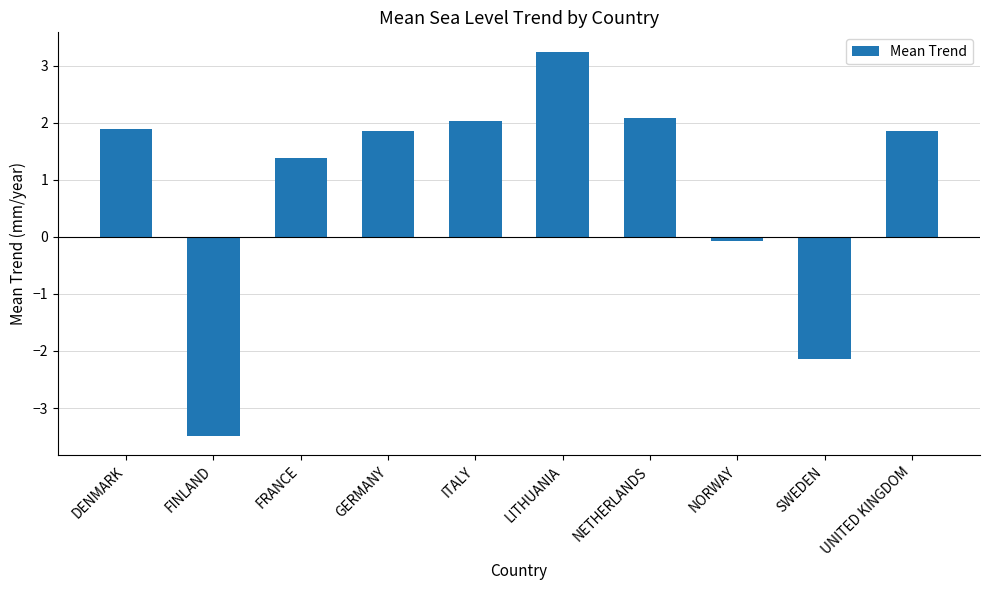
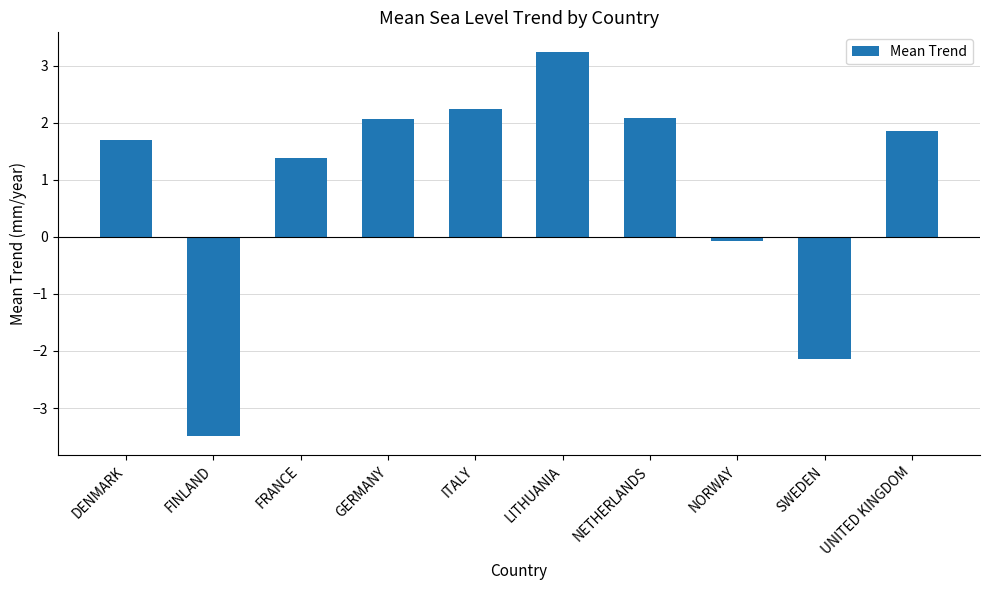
DENMARK: 1.9 -> 1.7
GERMANY: 1.9 -> 2.1
ITALY: 2.0 -> 2.2
